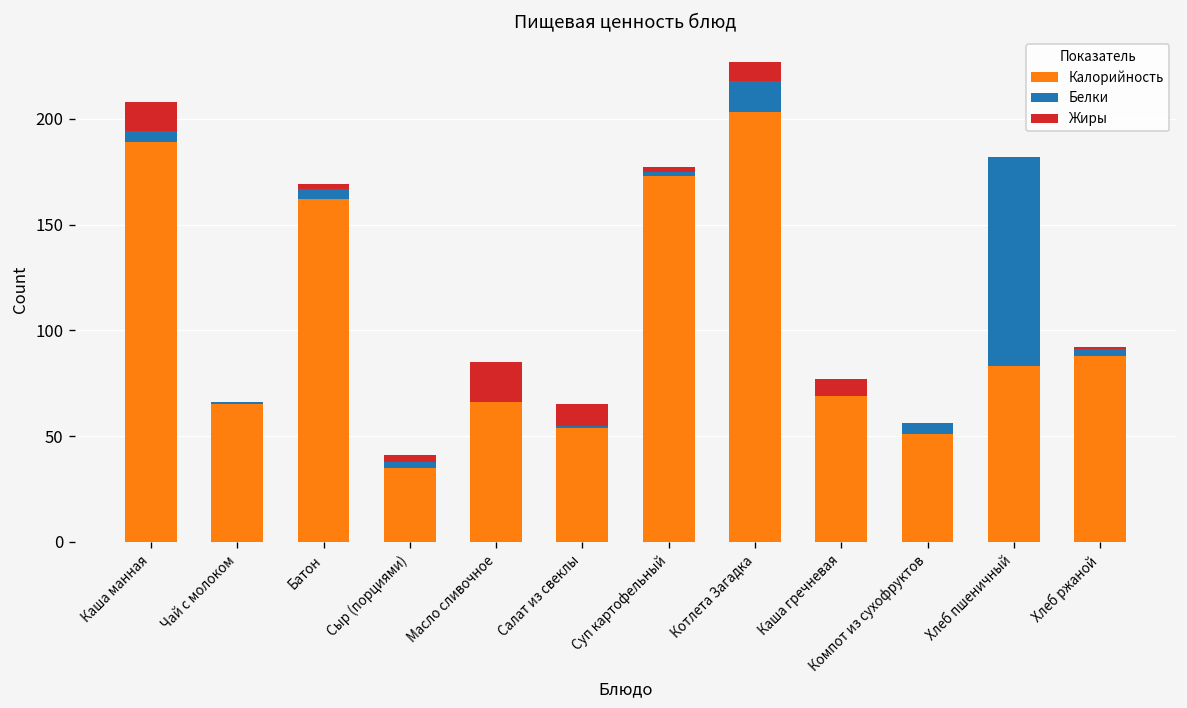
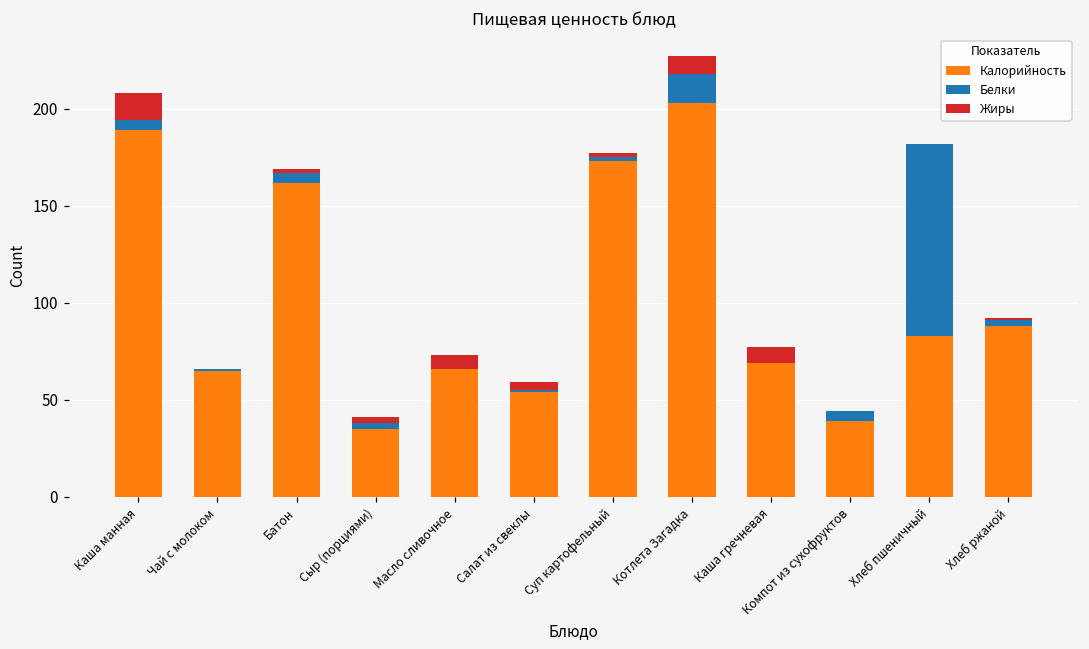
Жиры, Масло сливочное: 19 -> 7
Жиры, Салат из свеклы: 10 -> 4
Калорийность, Компот из сухофруктов: 51 -> 39
